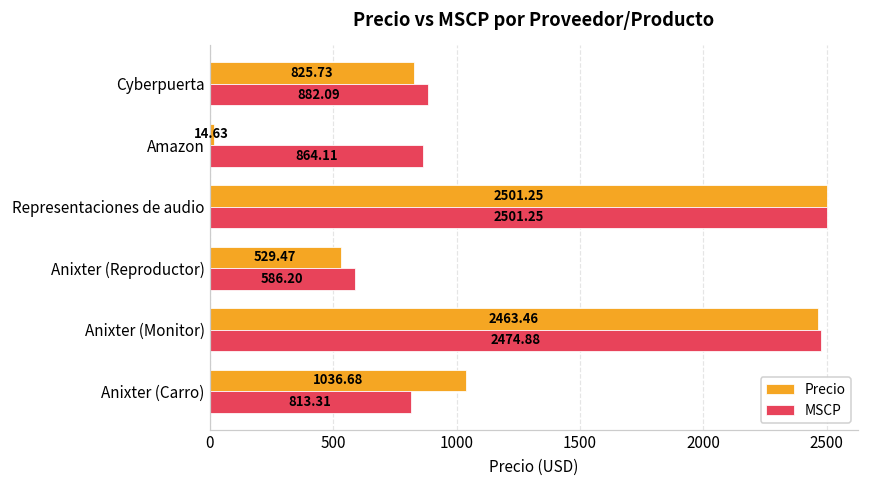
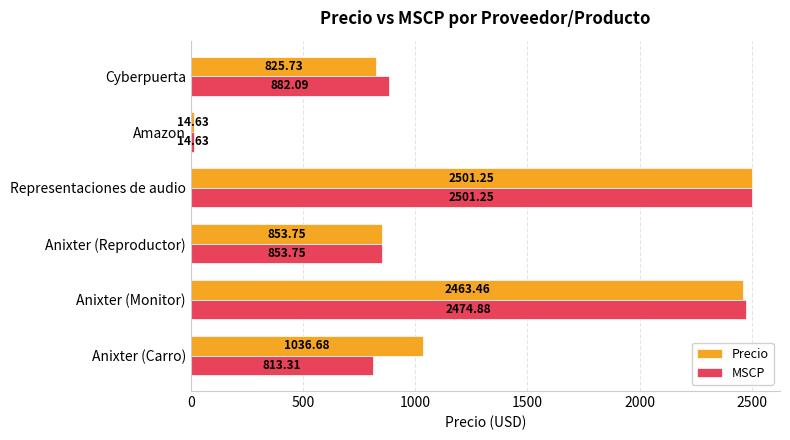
MSCP, Amazon: 864.11 -> 14.63
Precio, Anixter (Reproductor): 529.47 -> 853.75
MSCP, Anixter (Reproductor): 586.20 -> 853.75
